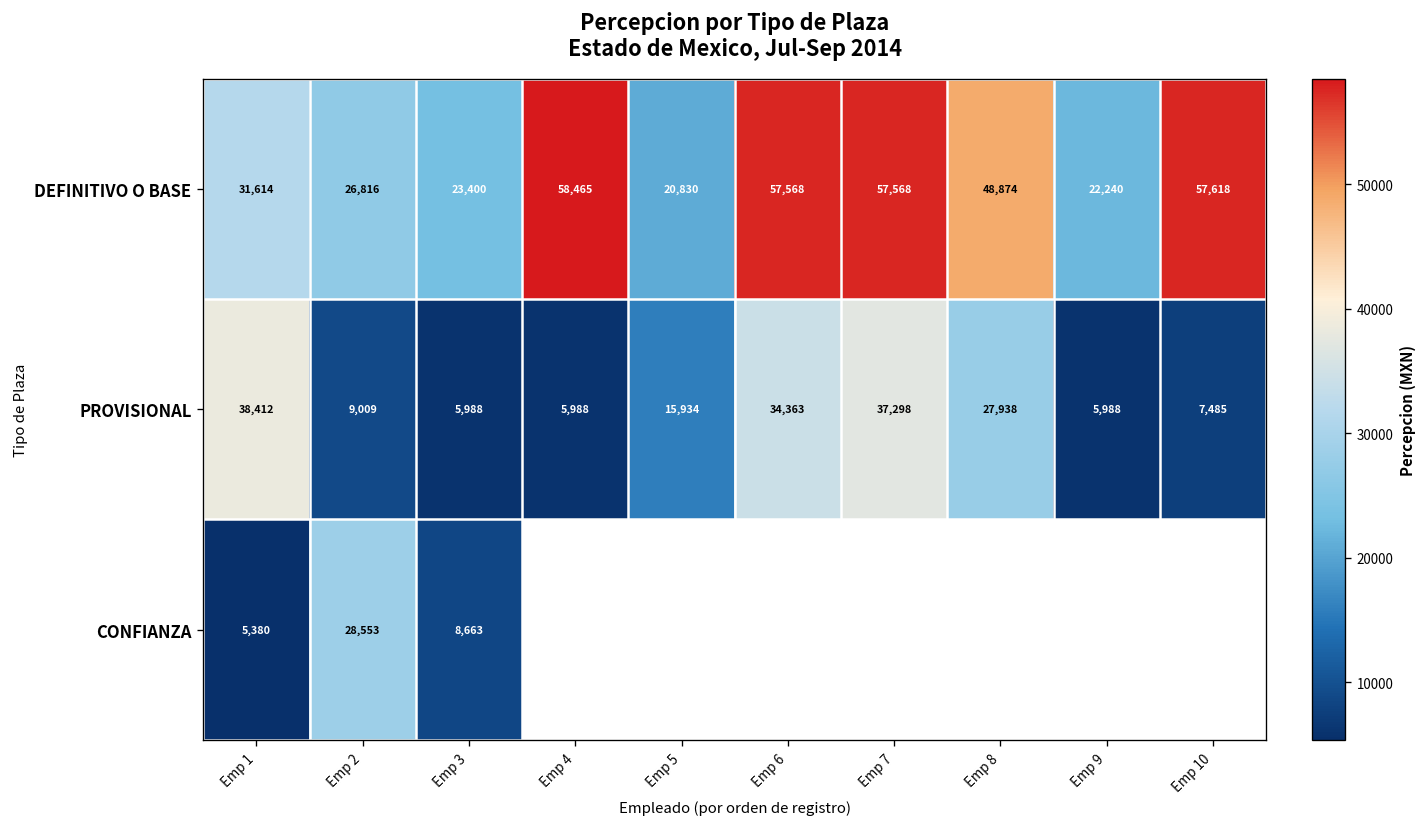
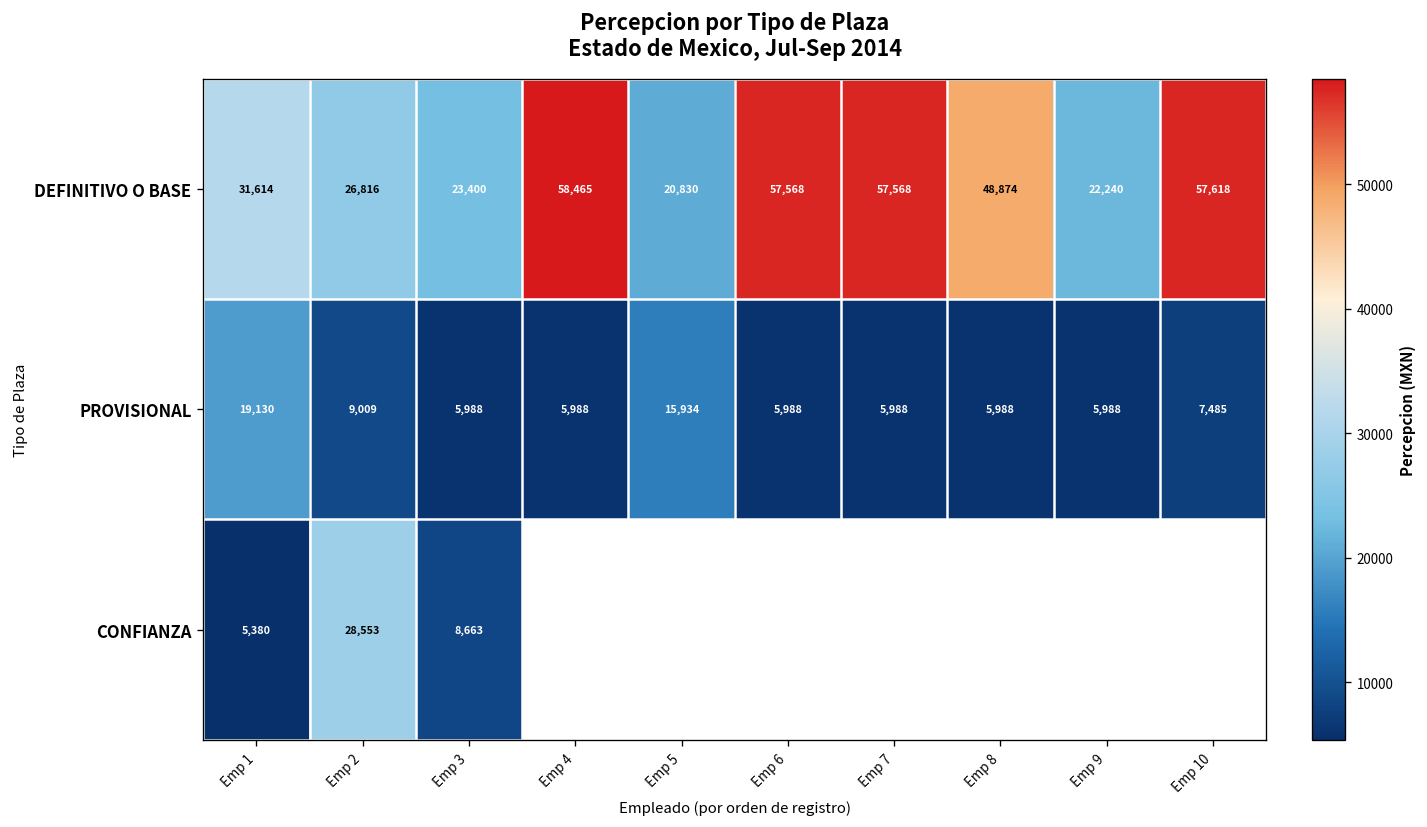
PROVISIONAL, Emp 1: 38,412 -> 19,130
PROVISIONAL, Emp 6: 34,363 -> 5,988
PROVISIONAL, Emp 7: 37,298 -> 5,988
PROVISIONAL, Emp 8: 27,938 -> 5,988
